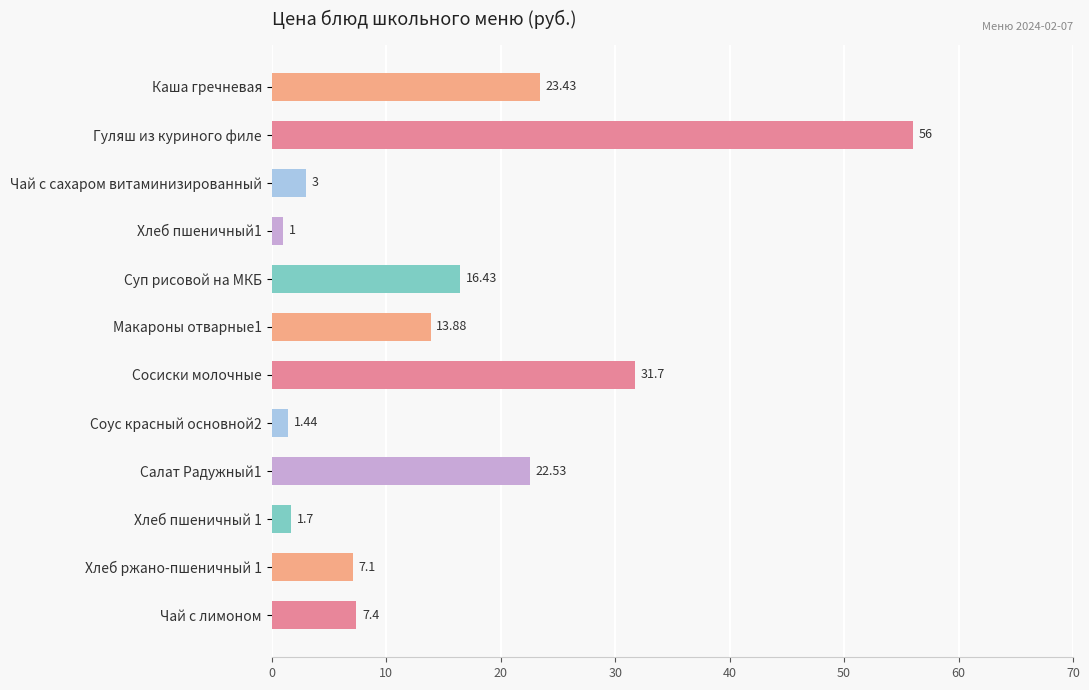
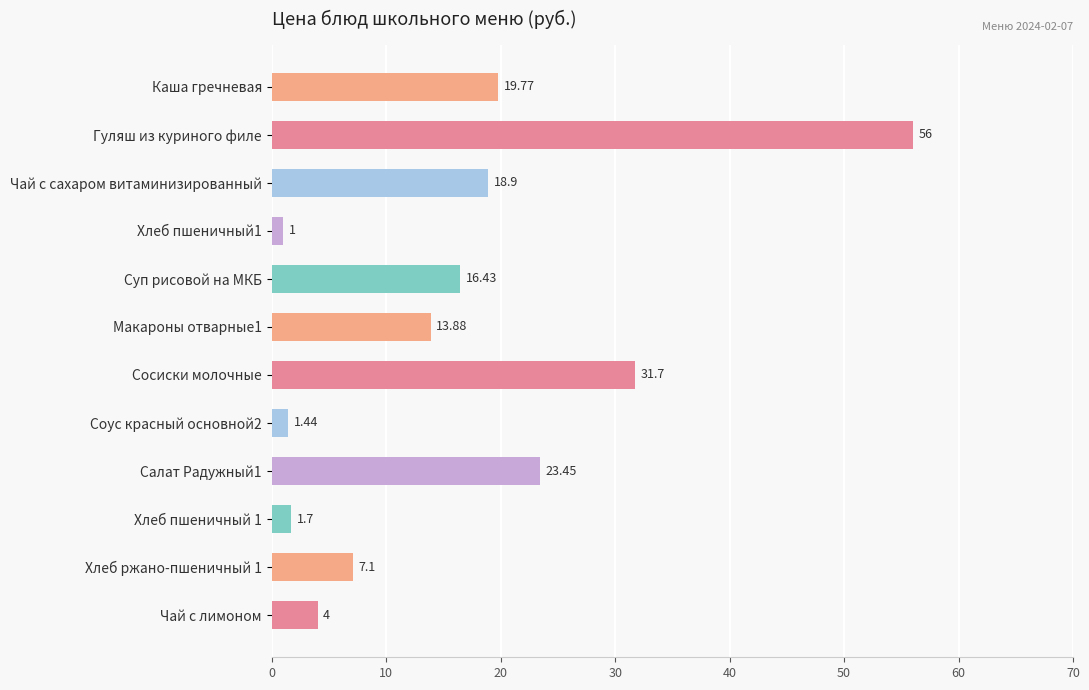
Каша гречневая: 23.43 -> 19.77
Чай с сахаром витаминизированный: 3 -> 18.9
Салат Радужный1: 22.53 -> 23.45
Чай с лимоном: 7.4 -> 4
